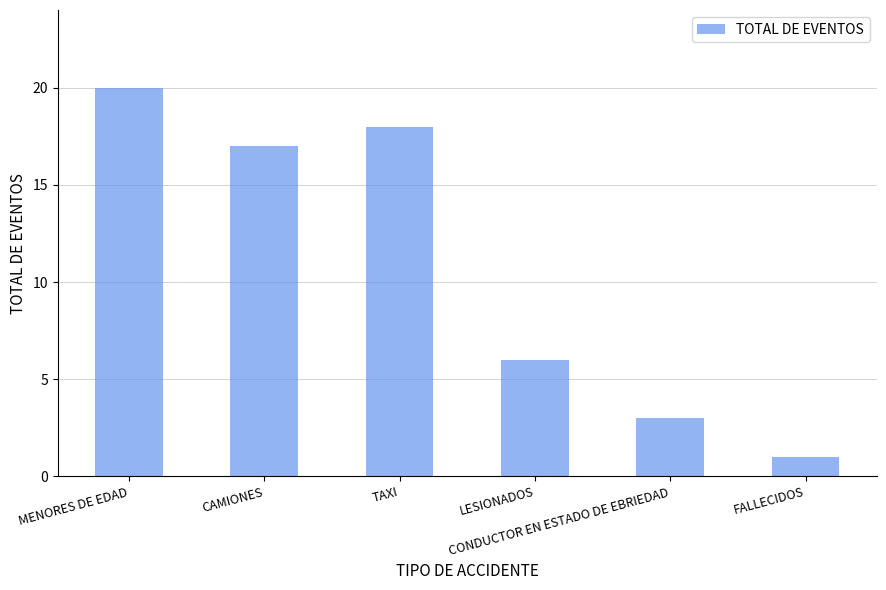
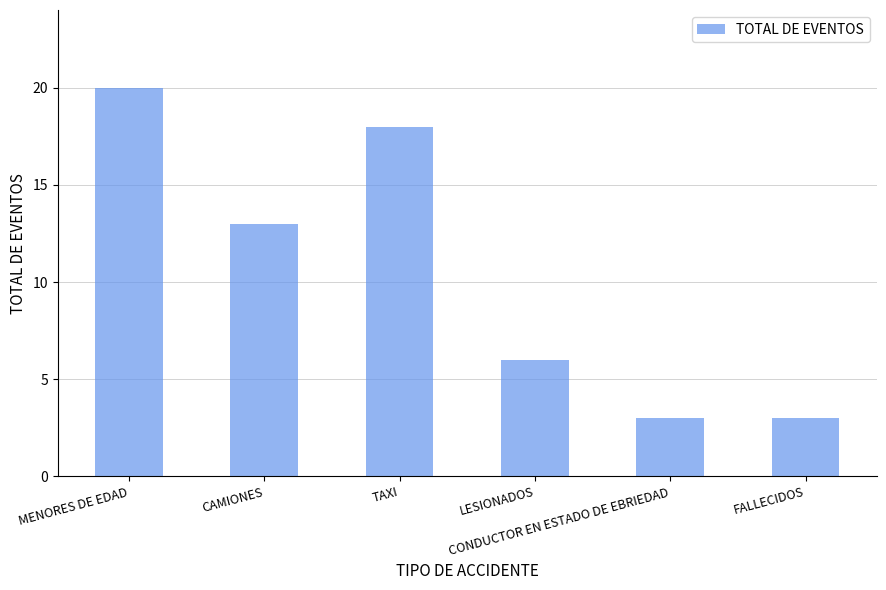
CAMIONES: 17 -> 13
FALLECIDOS: 1 -> 3
